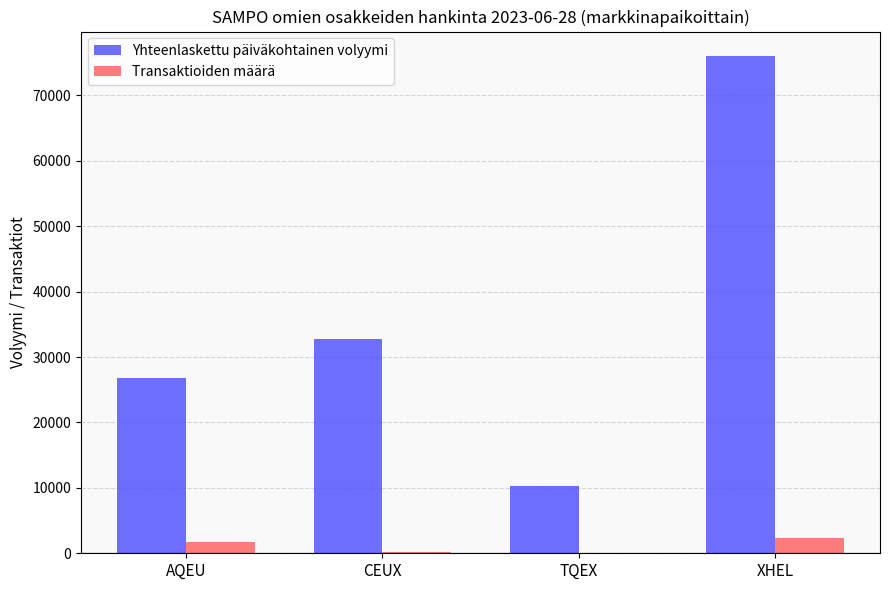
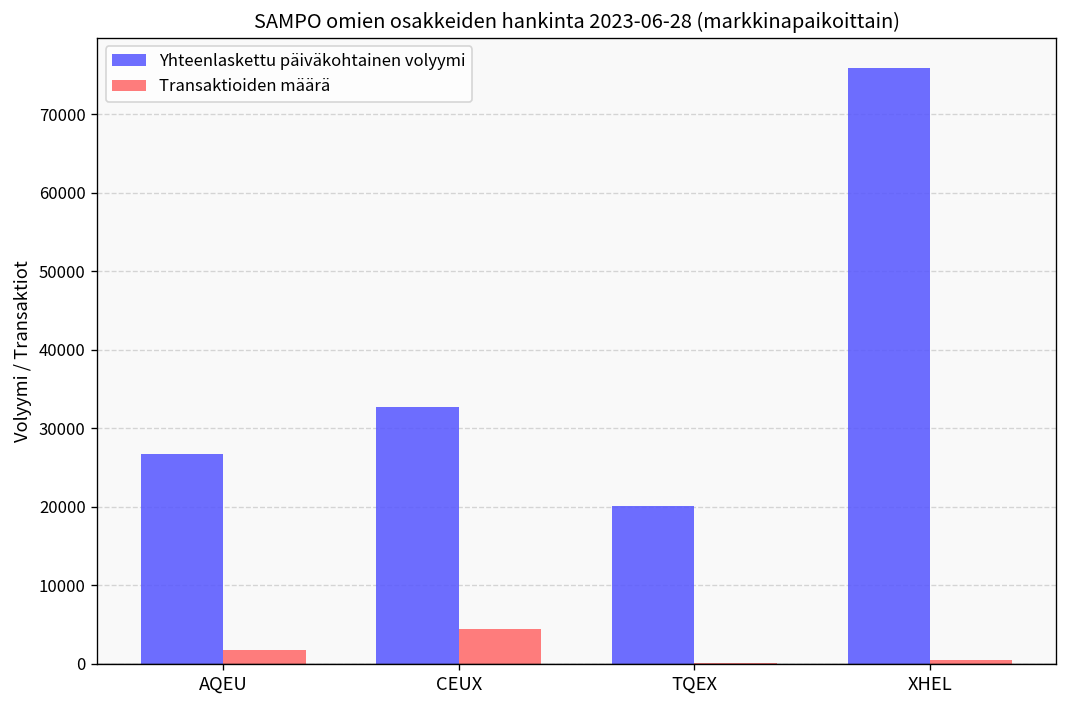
Transaktioiden määrä, CEUX: 0 -> 4000
Yhteenlaskettu päiväkohtainen volyymi, TQEX: 10000 -> 20000
Transaktioiden määrä, XHEL: 2000 -> 1000
